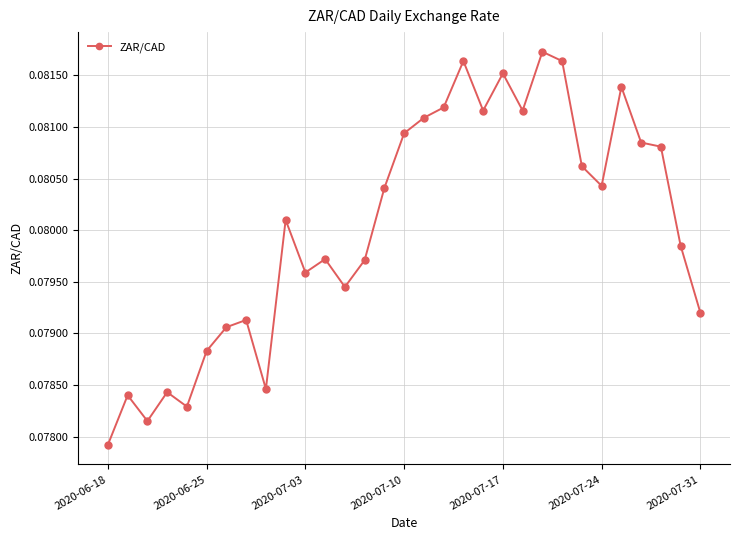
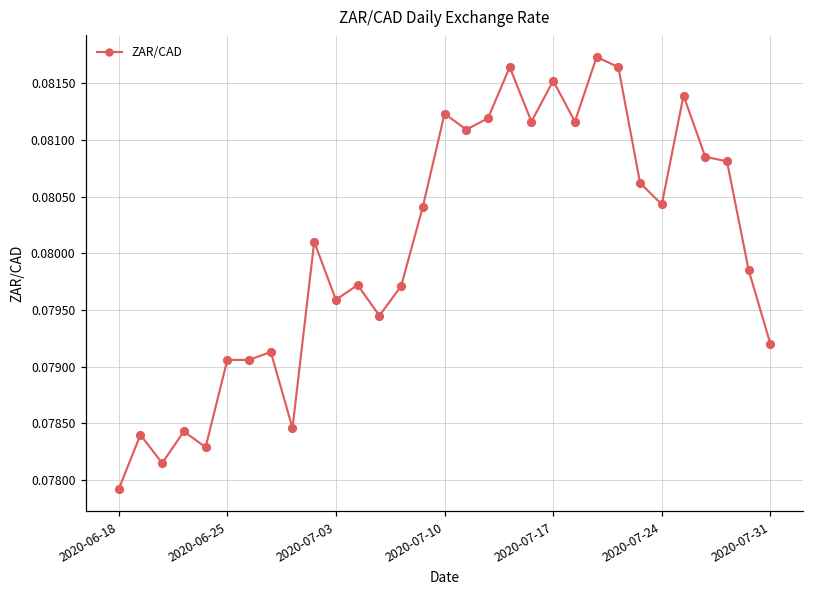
2020-06-25: 0.07883 -> 0.07906
2020-07-10: 0.08094 -> 0.08123
